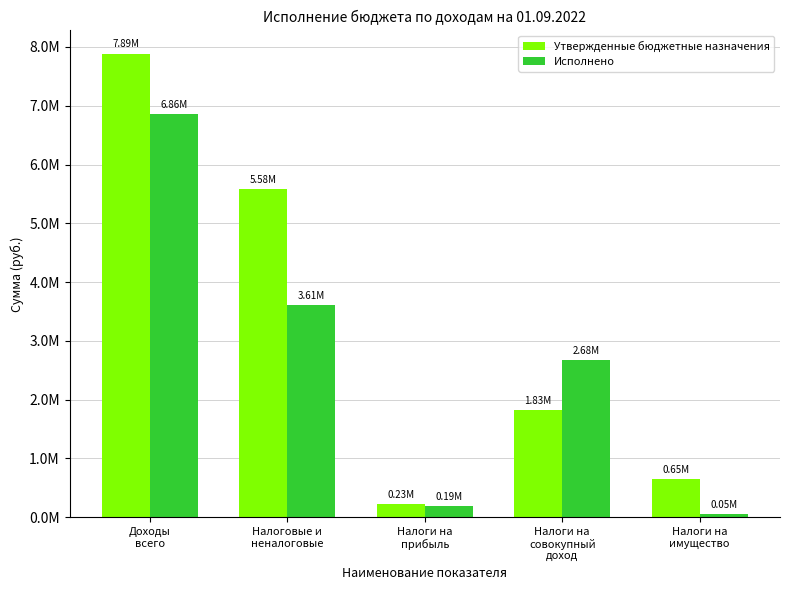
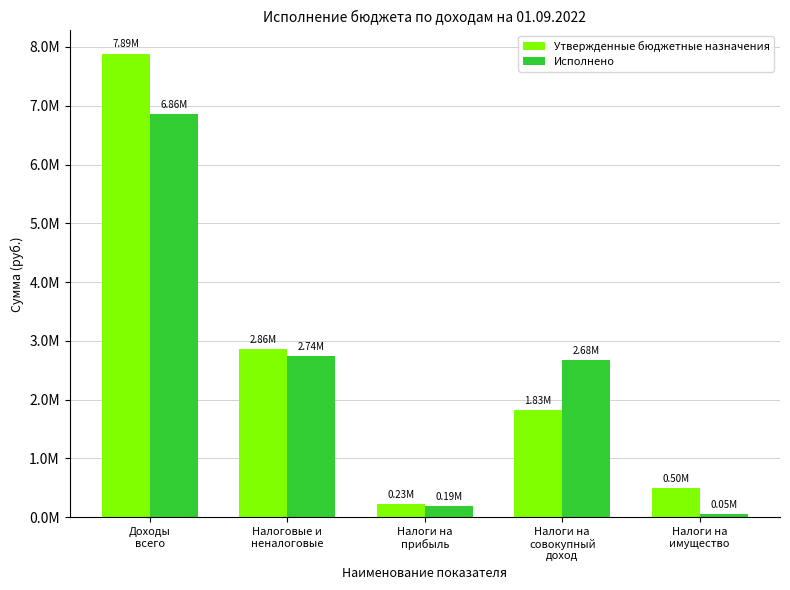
Утвержденные бюджетные назначения, Налоговые и неналоговые: 5.58M -> 2.86M
Исполнено, Налоговые и неналоговые: 3.61M -> 2.74M
Утвержденные бюджетные назначения, Налоги на имущество: 0.65M -> 0.50M
